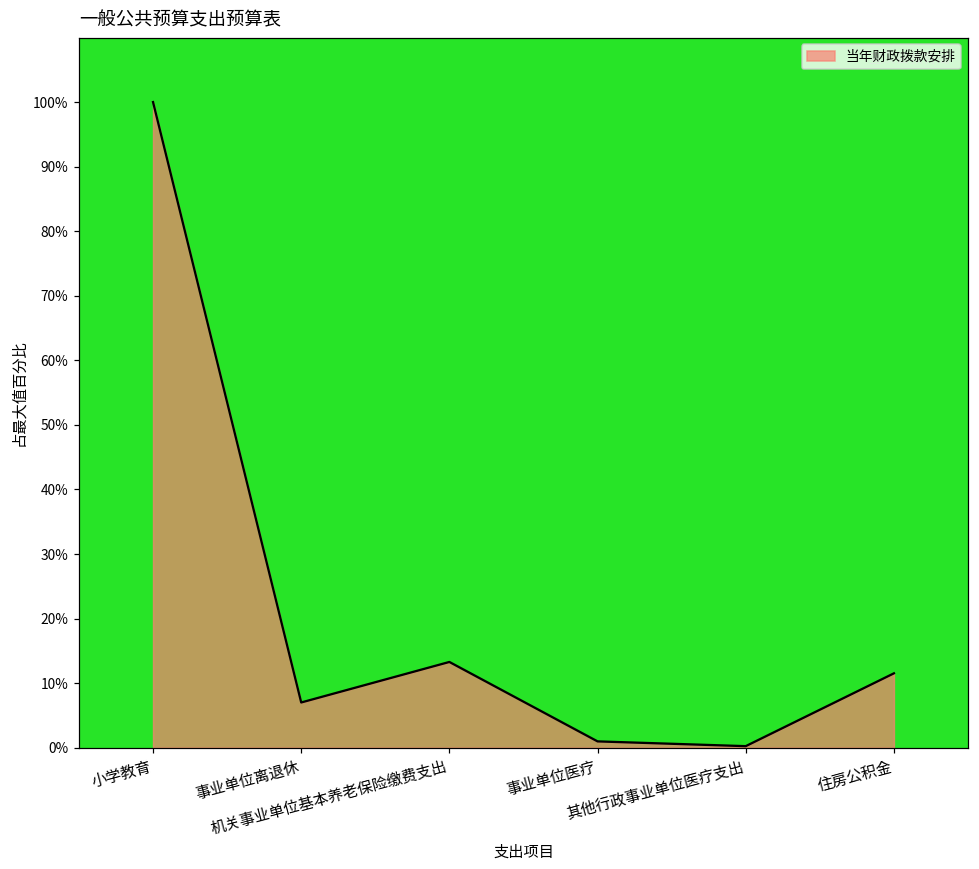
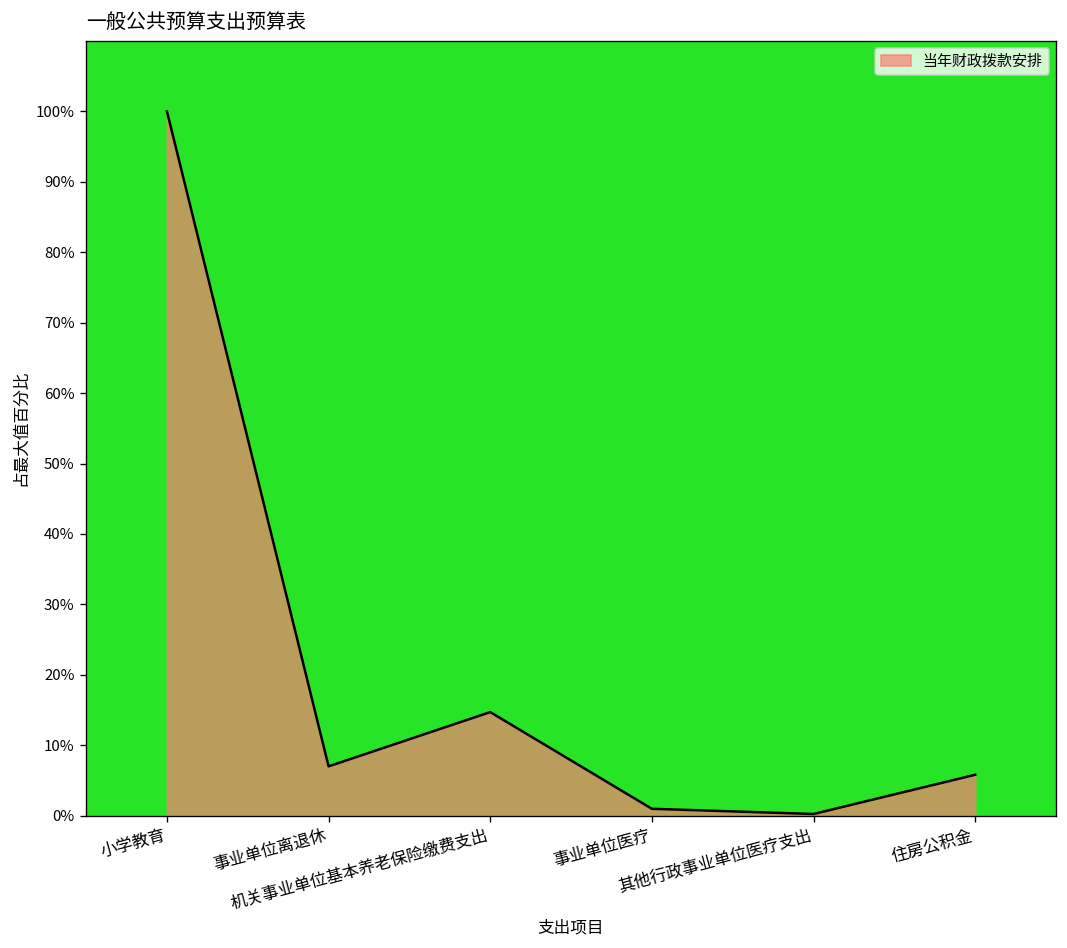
机关事业单位基本养老保险缴费支出: 13% -> 15%
住房公积金: 12% -> 6%
